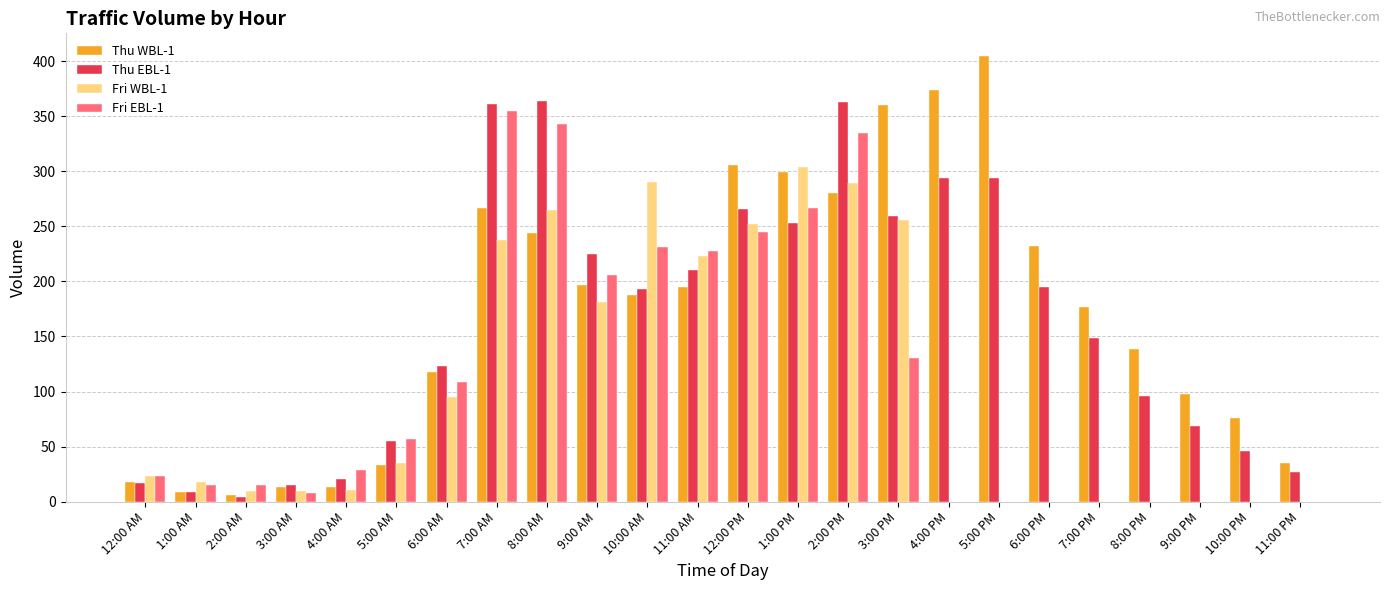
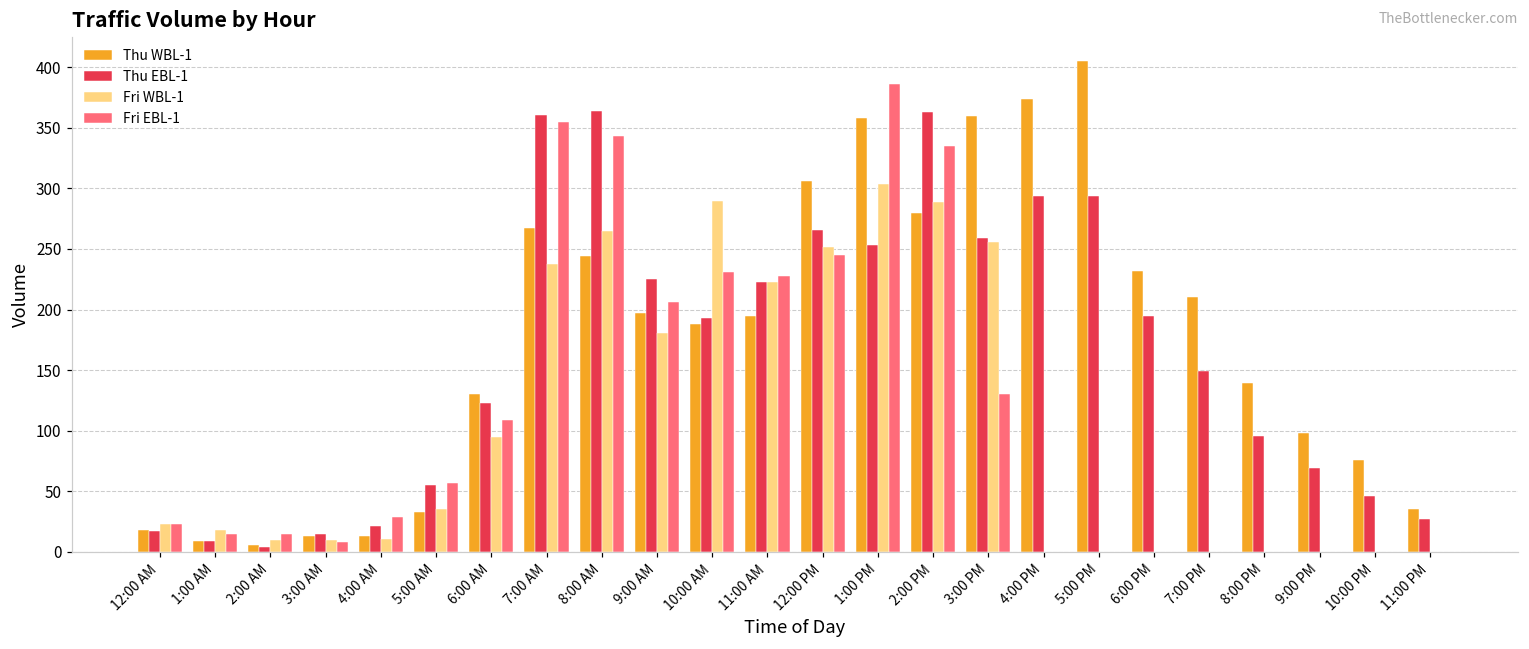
Thu WBL-1, 6:00 AM: 118 -> 130
Thu EBL-1, 11:00 AM: 210 -> 223
Thu WBL-1, 1:00 PM: 299 -> 358
Fri EBL-1, 1:00 PM: 267 -> 386
Thu WBL-1, 7:00 PM: 177 -> 210
